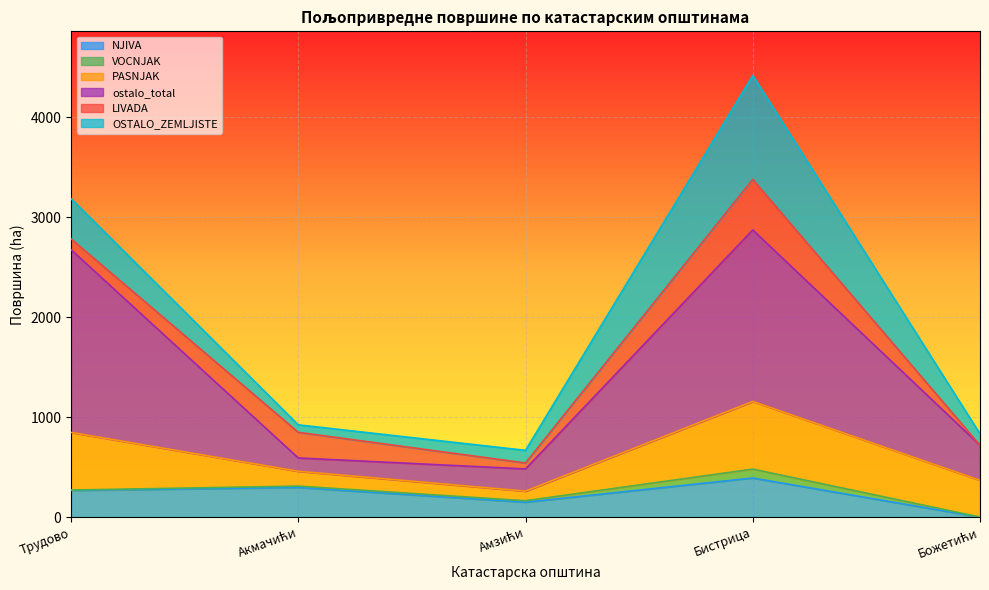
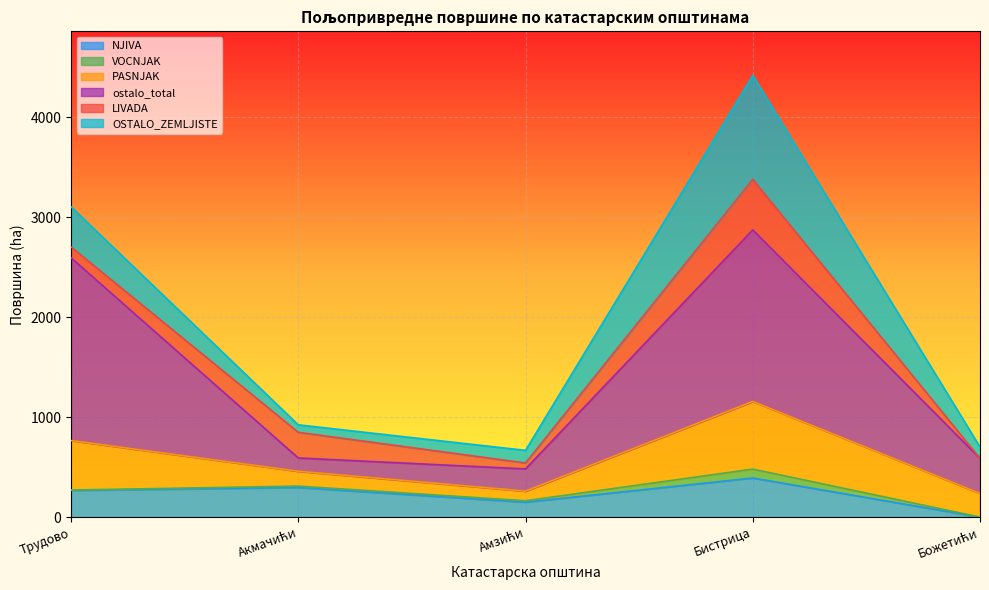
PASNJAK, Трудово: 600 -> 500
PASNJAK, Божетићи: 400 -> 200
